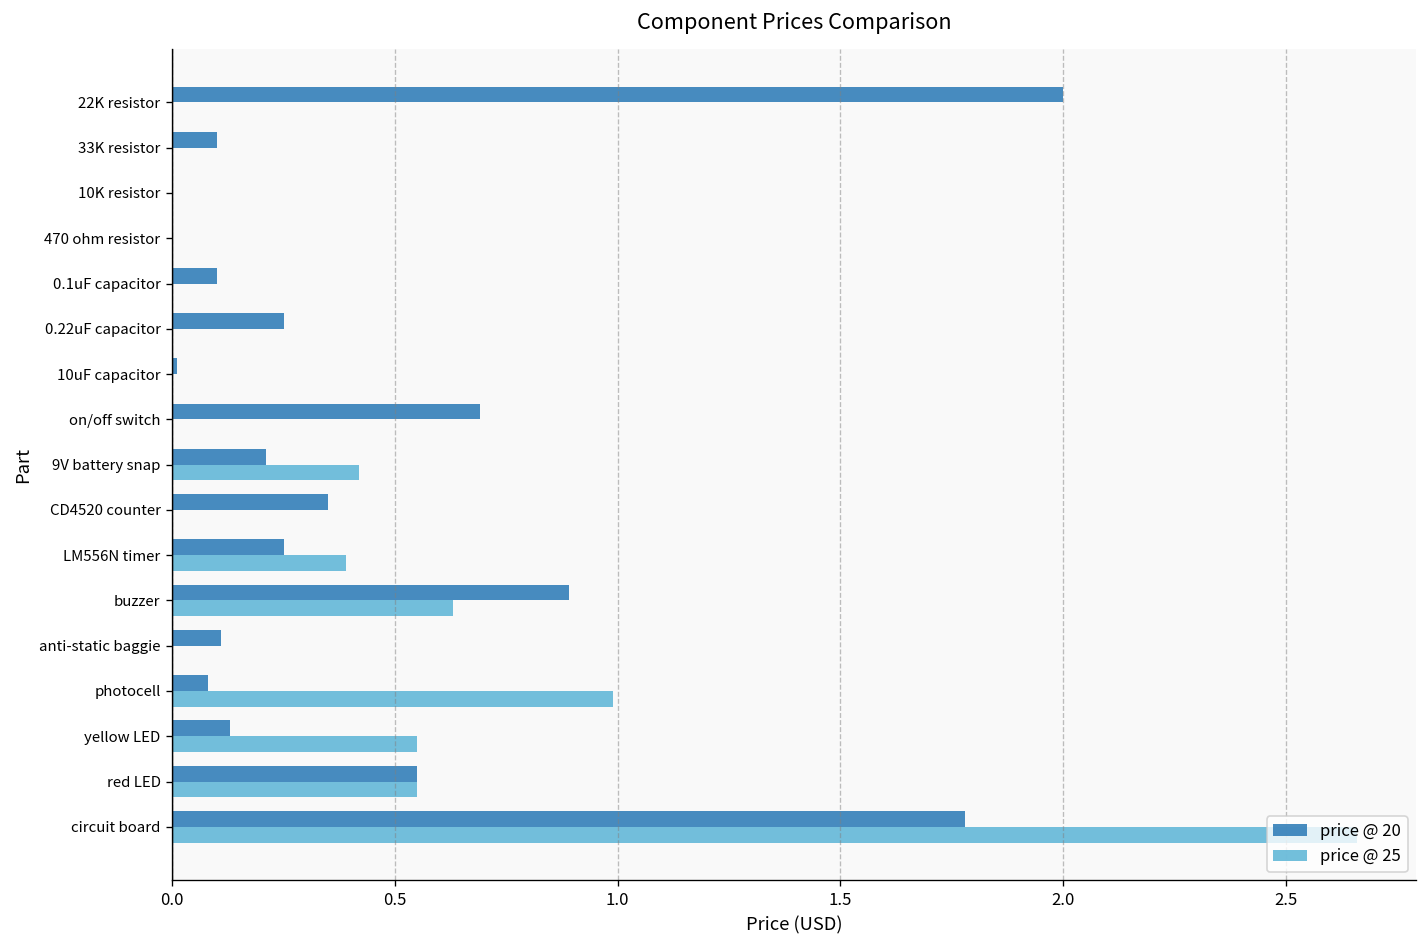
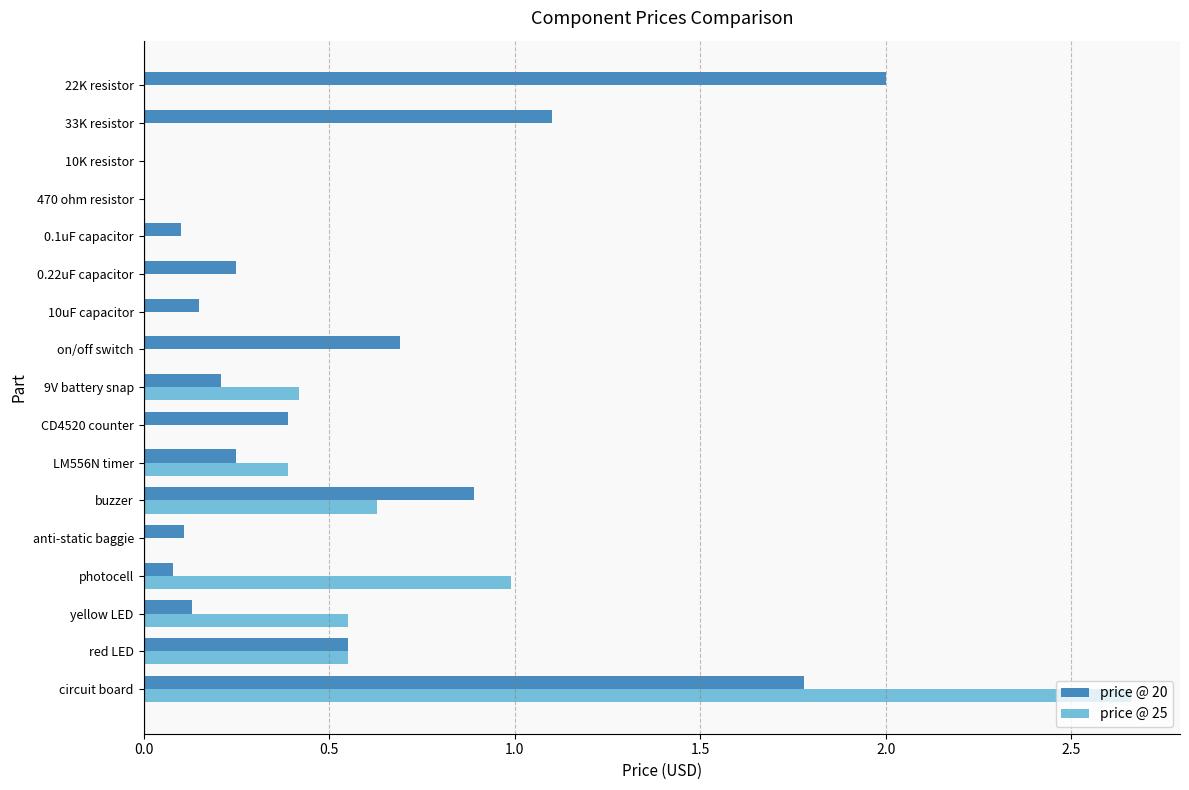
price @ 20, 33K resistor: 0.1 -> 1.1
price @ 20, 10uF capacitor: 0.01 -> 0.15
price @ 20, CD4520 counter: 0.35 -> 0.39
